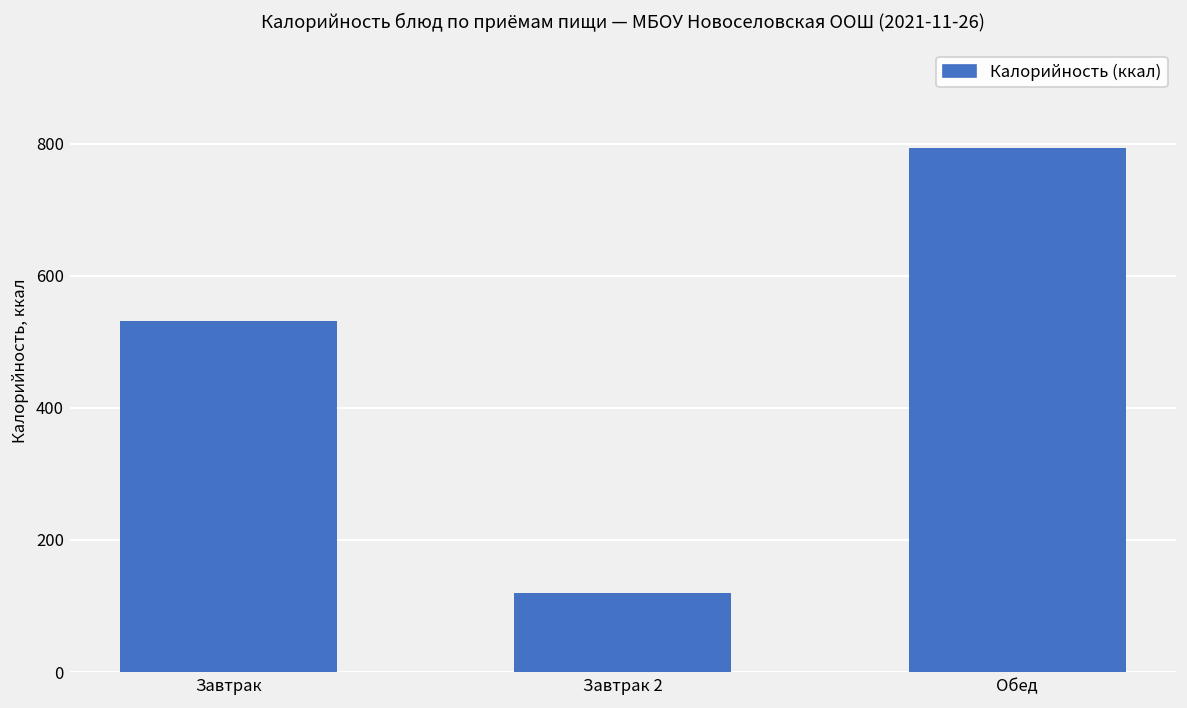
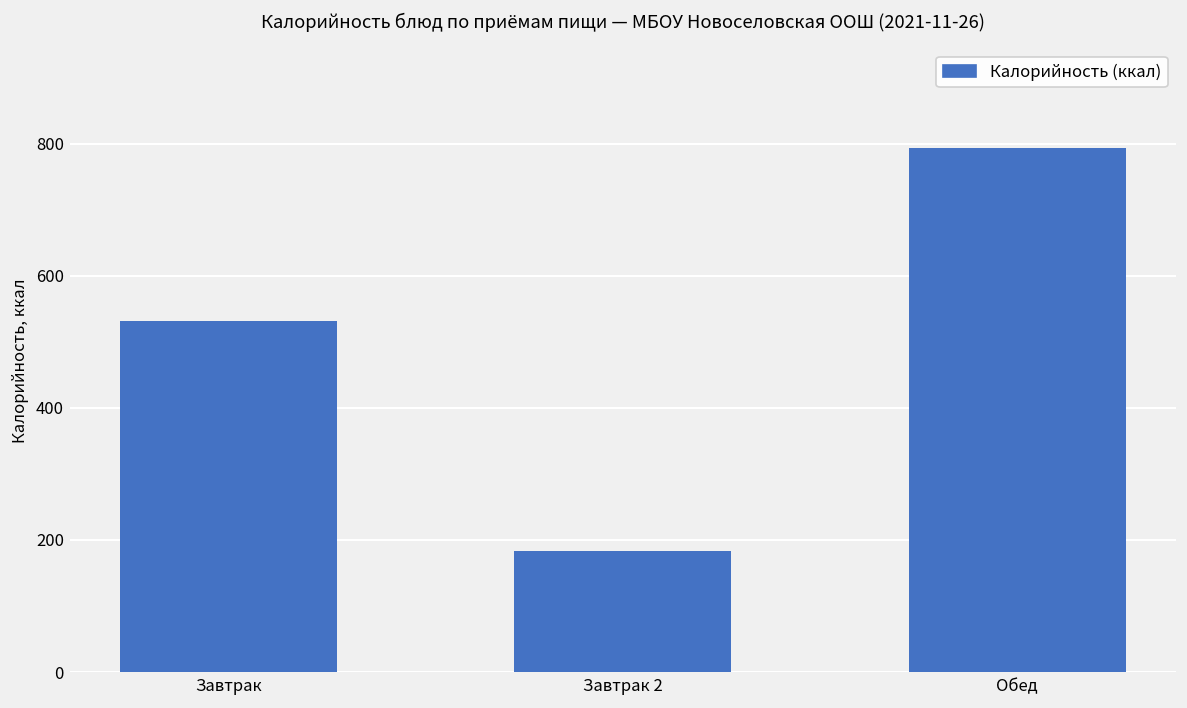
Завтрак 2: 120 -> 180
